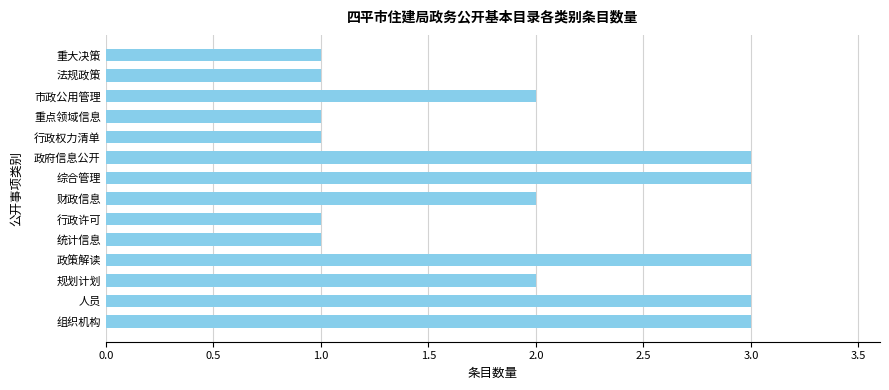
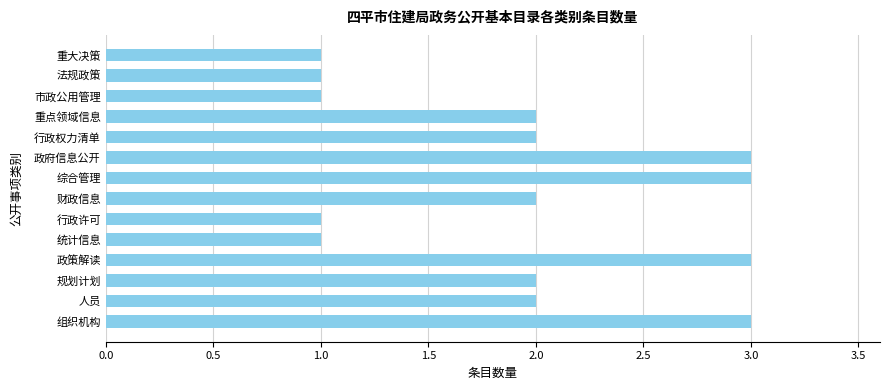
市政公用管理: 2 -> 1
重点领域信息: 1 -> 2
行政权力清单: 1 -> 2
人员: 3 -> 2
